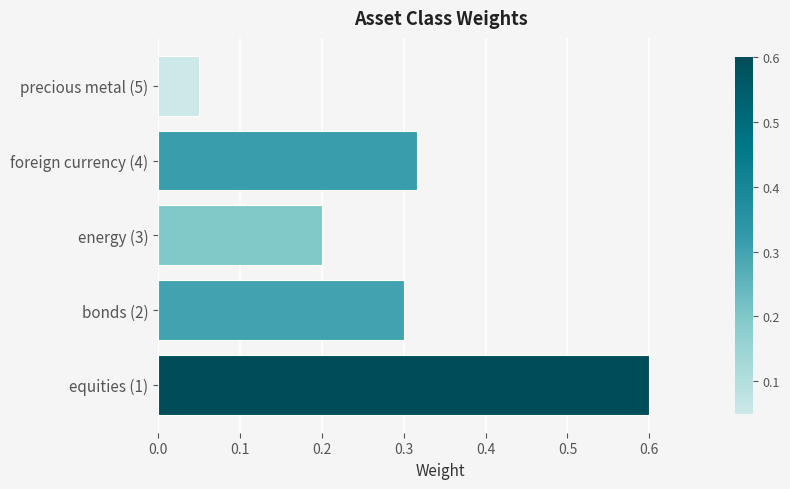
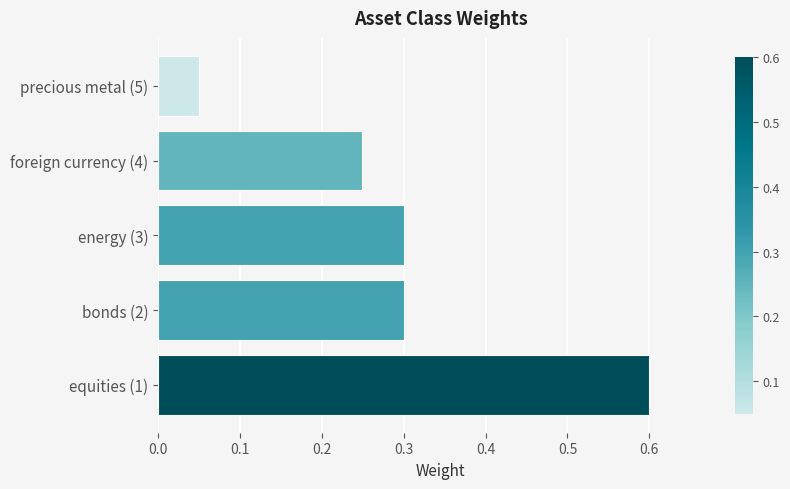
foreign currency (4): 0.32 -> 0.25
energy (3): 0.2 -> 0.3
